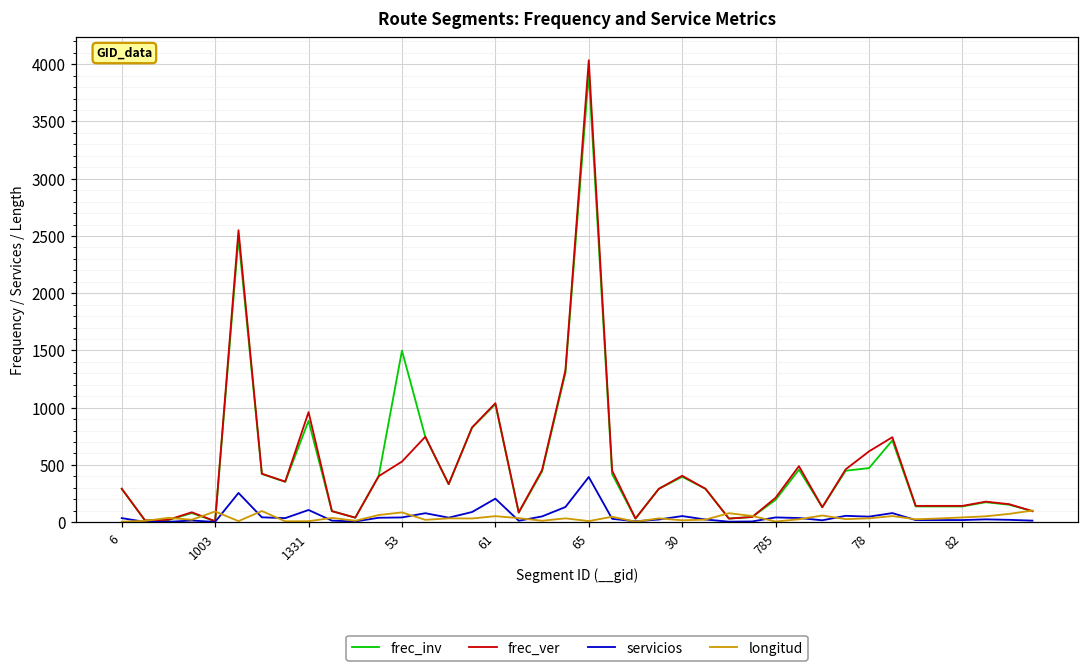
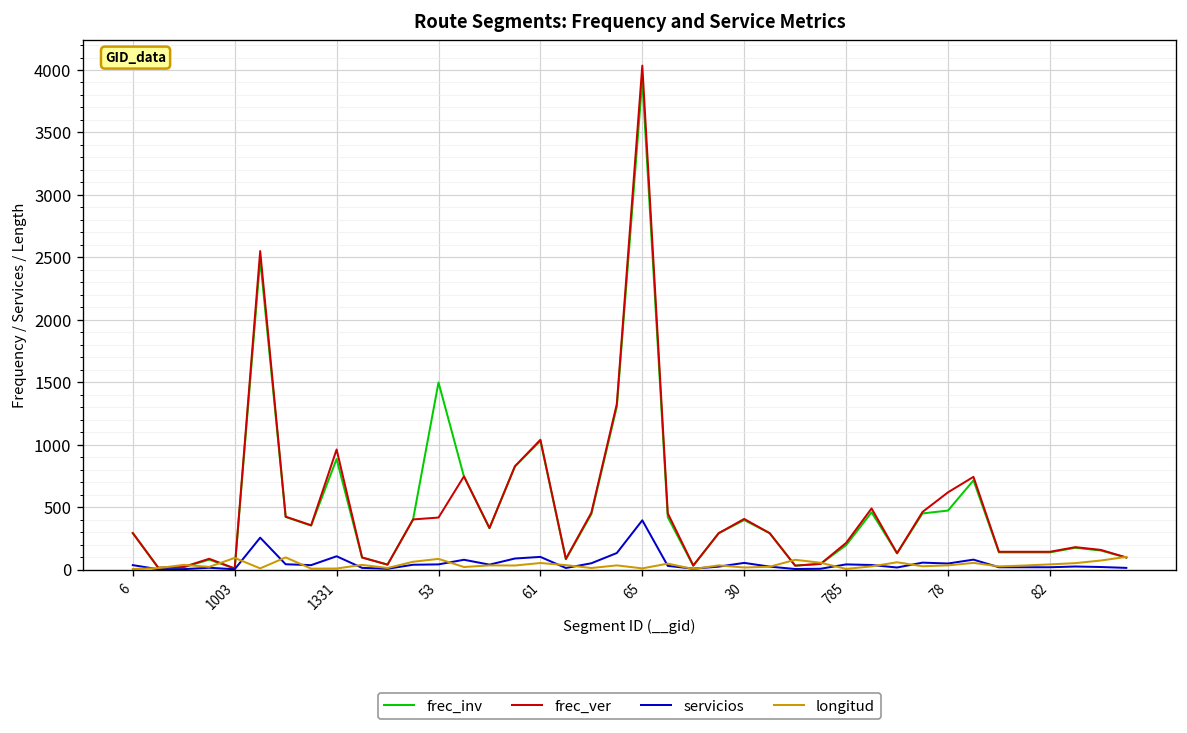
frec_ver, 53: 530 -> 420
servicios, 61: 210 -> 100
